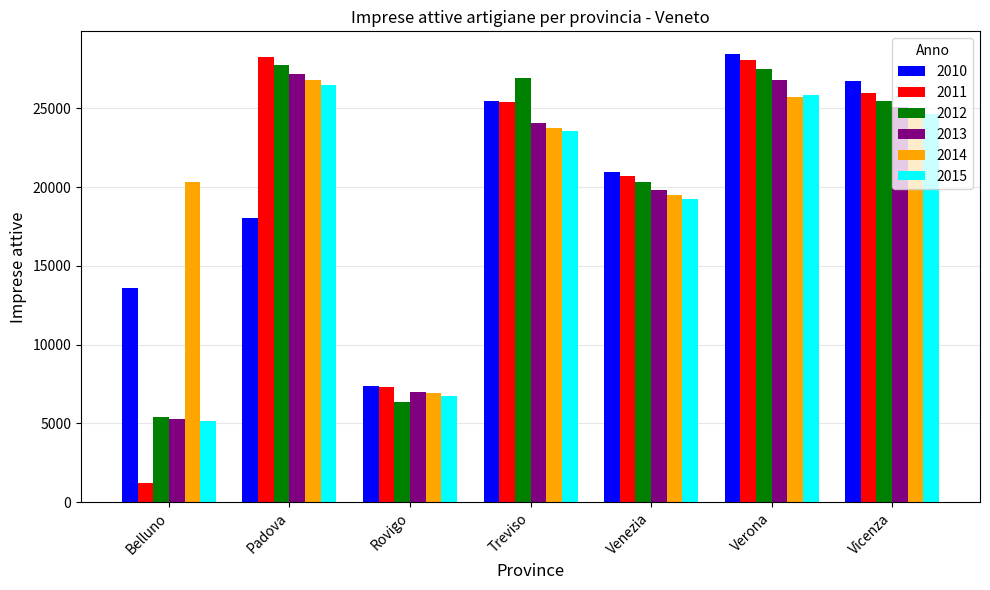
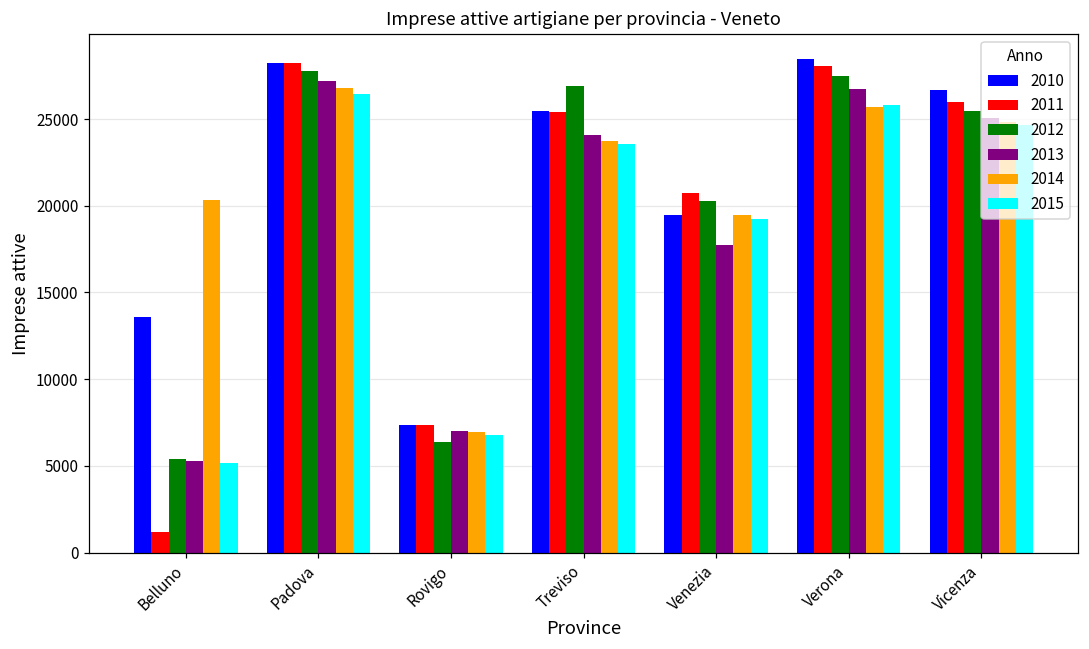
2010, Padova: 18000 -> 28200
2010, Venezia: 20900 -> 19500
2013, Venezia: 19800 -> 17700
